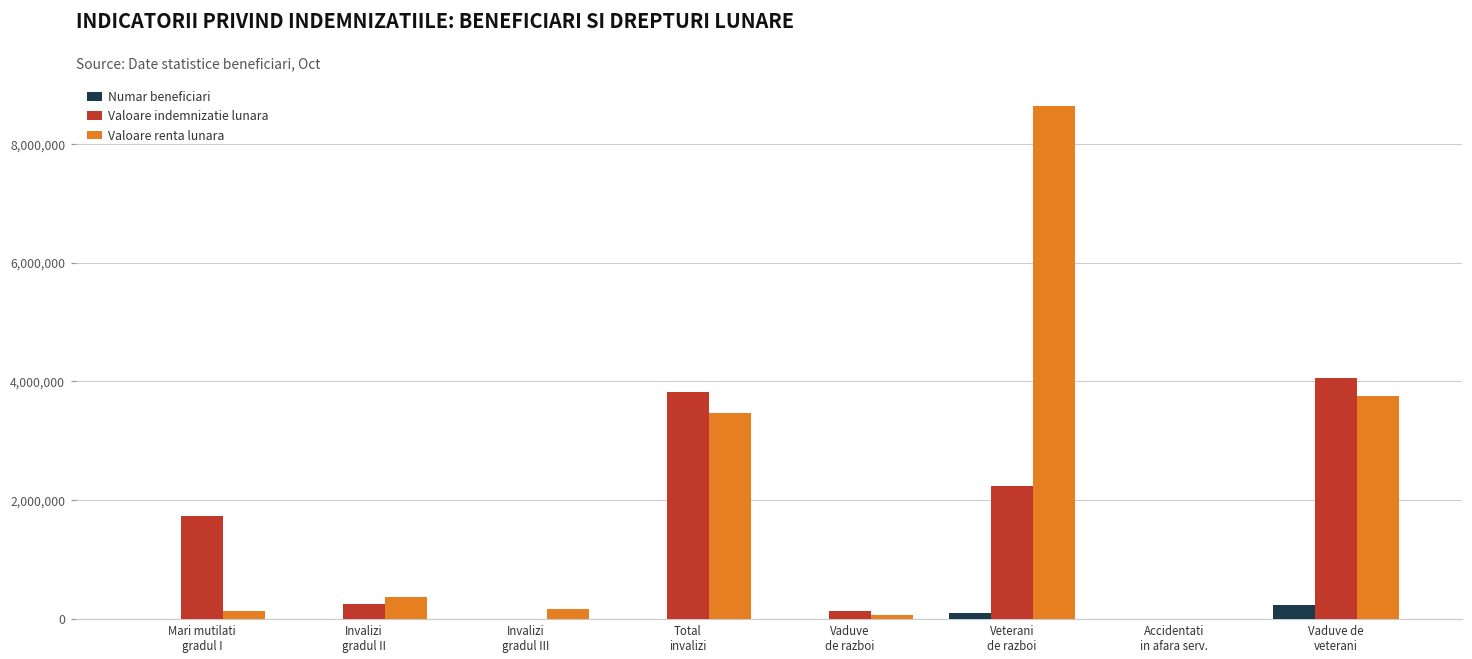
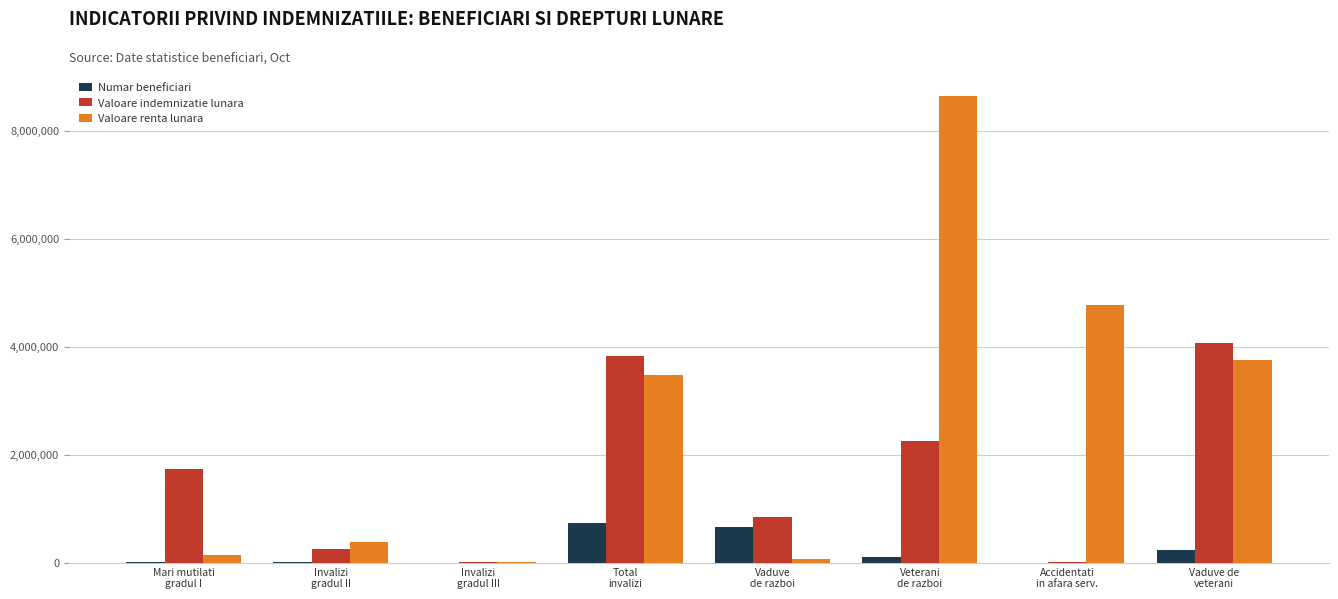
Valoare renta lunara, Invalizi gradul III: 200,000 -> 0
Numar beneficiari, Total invalizi: 0 -> 700,000
Numar beneficiari, Vaduve de razboi: 0 -> 700,000
Valoare indemnizatie lunara, Vaduve de razboi: 100,000 -> 800,000
Valoare renta lunara, Accidentati in afara serv.: 0 -> 4,800,000
